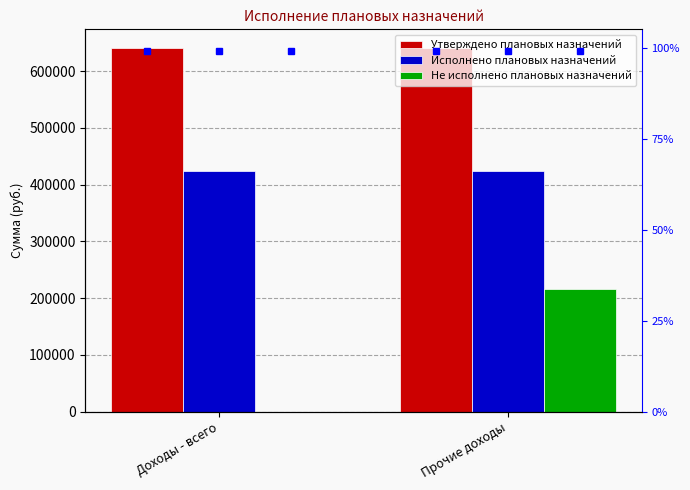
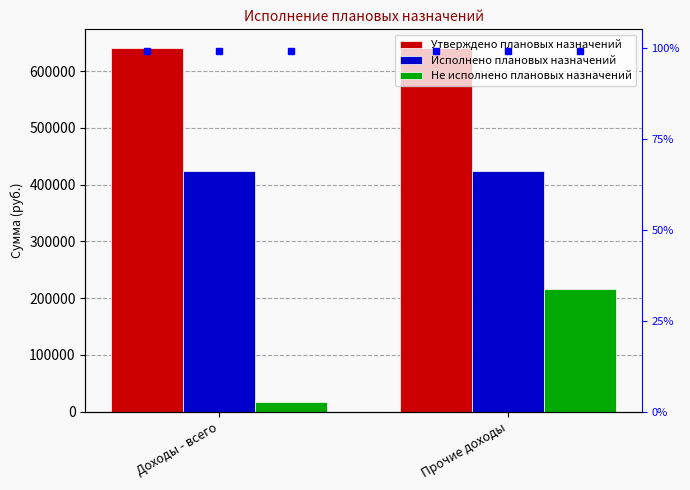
Не исполнено плановых назначений, Доходы - всего: 0 -> 20000
